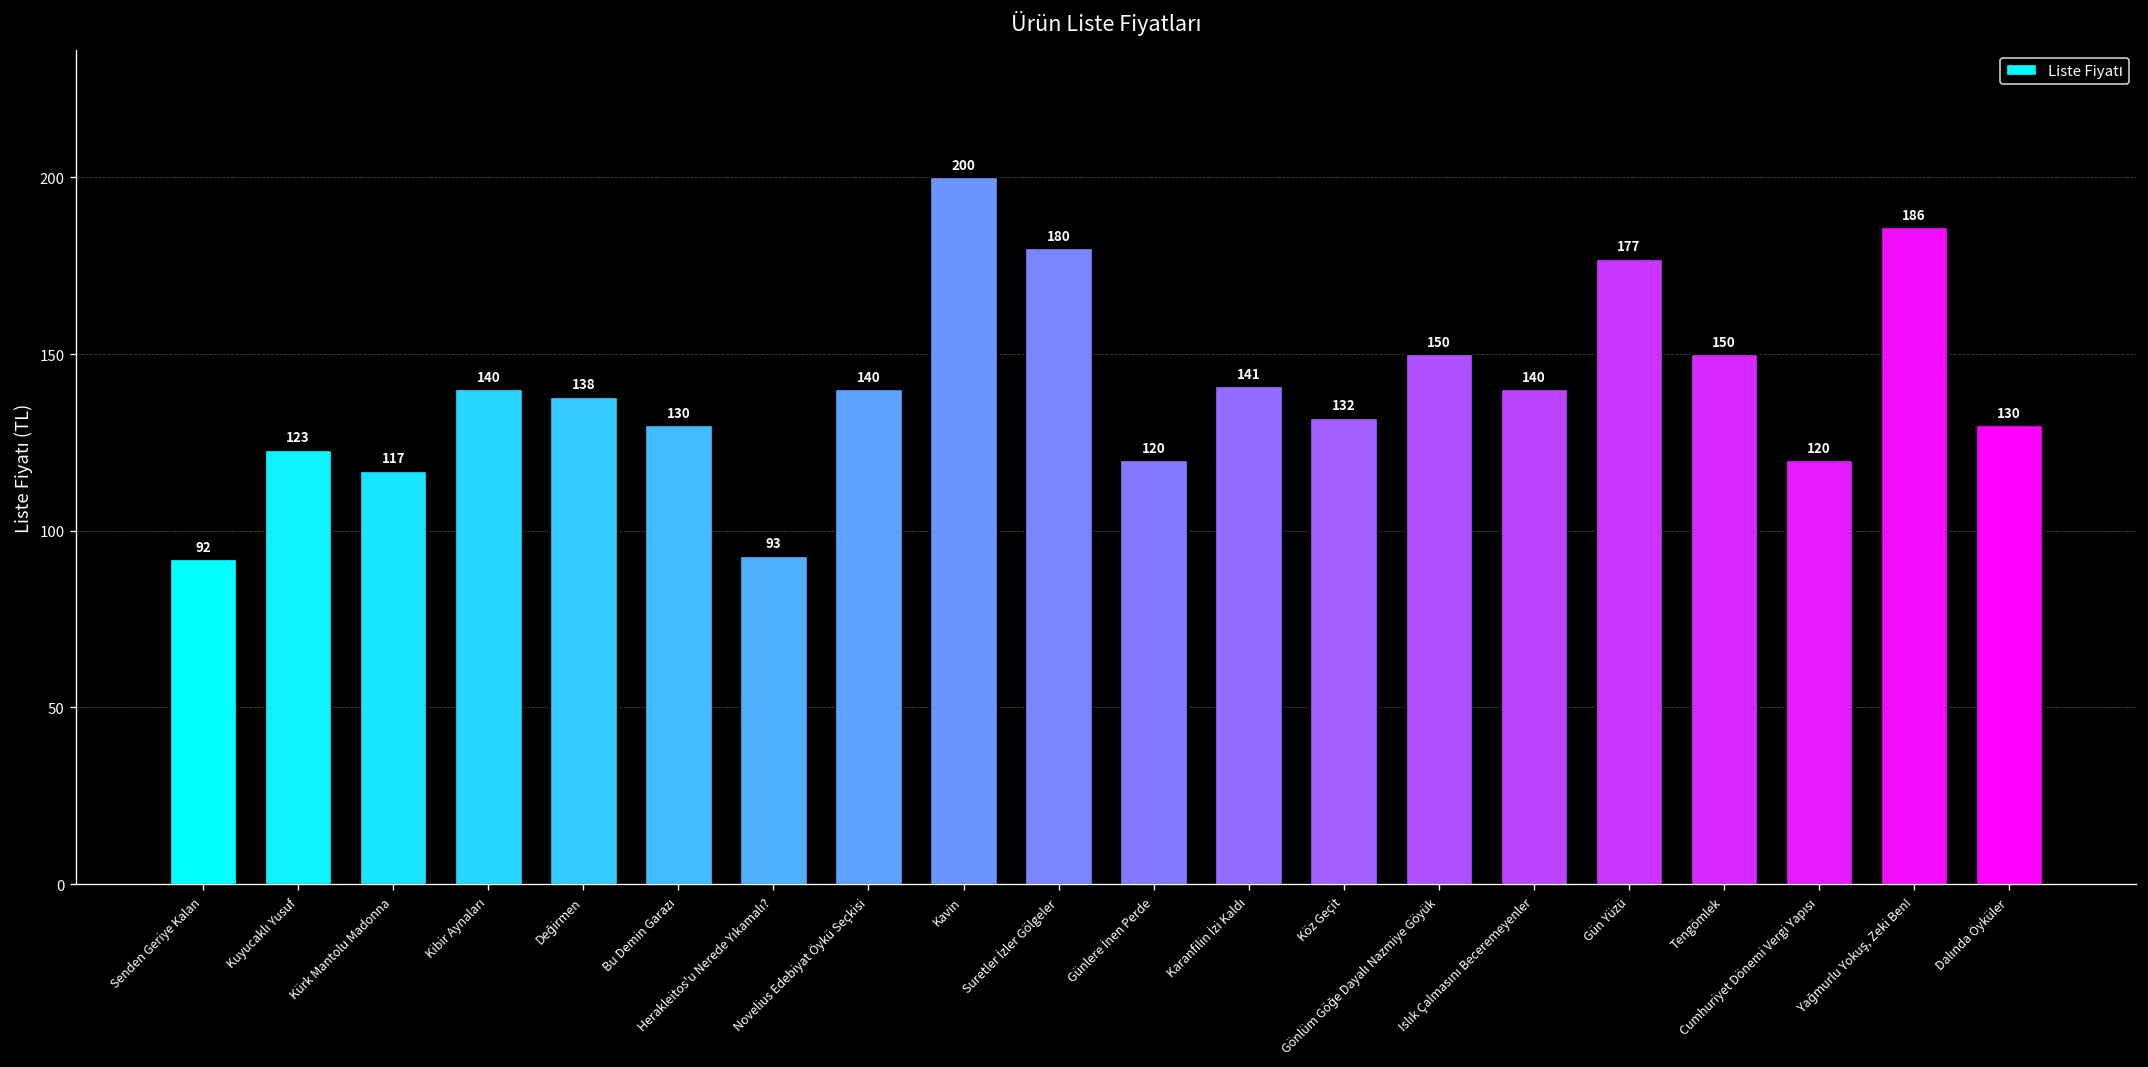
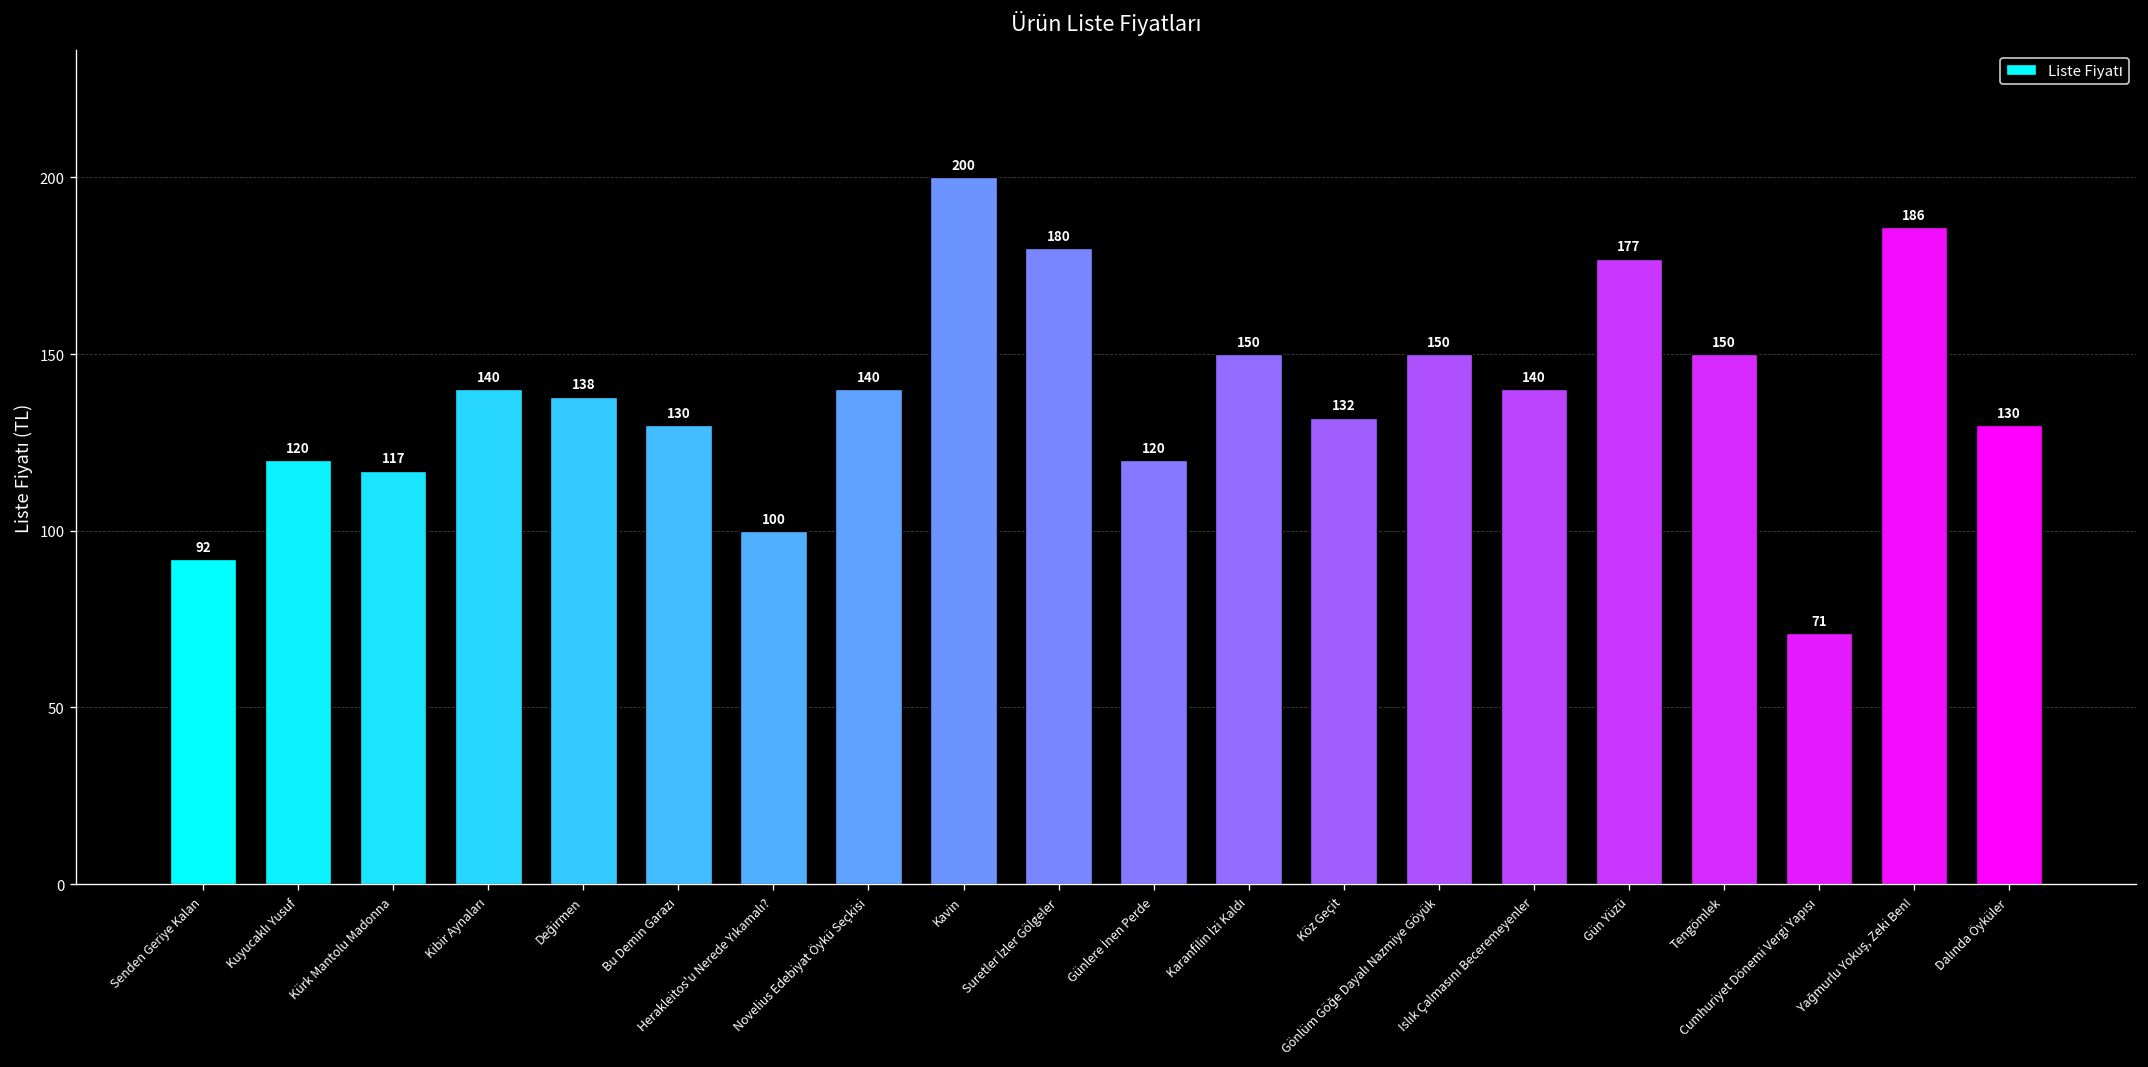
Kuyucaklı Yusuf: 123 -> 120
Herakleitos'u Nerede Yıkamalı?: 93 -> 100
Karanfilin İzi Kaldı: 141 -> 150
Cumhuriyet Dönemi Vergi Yapısı: 120 -> 71
